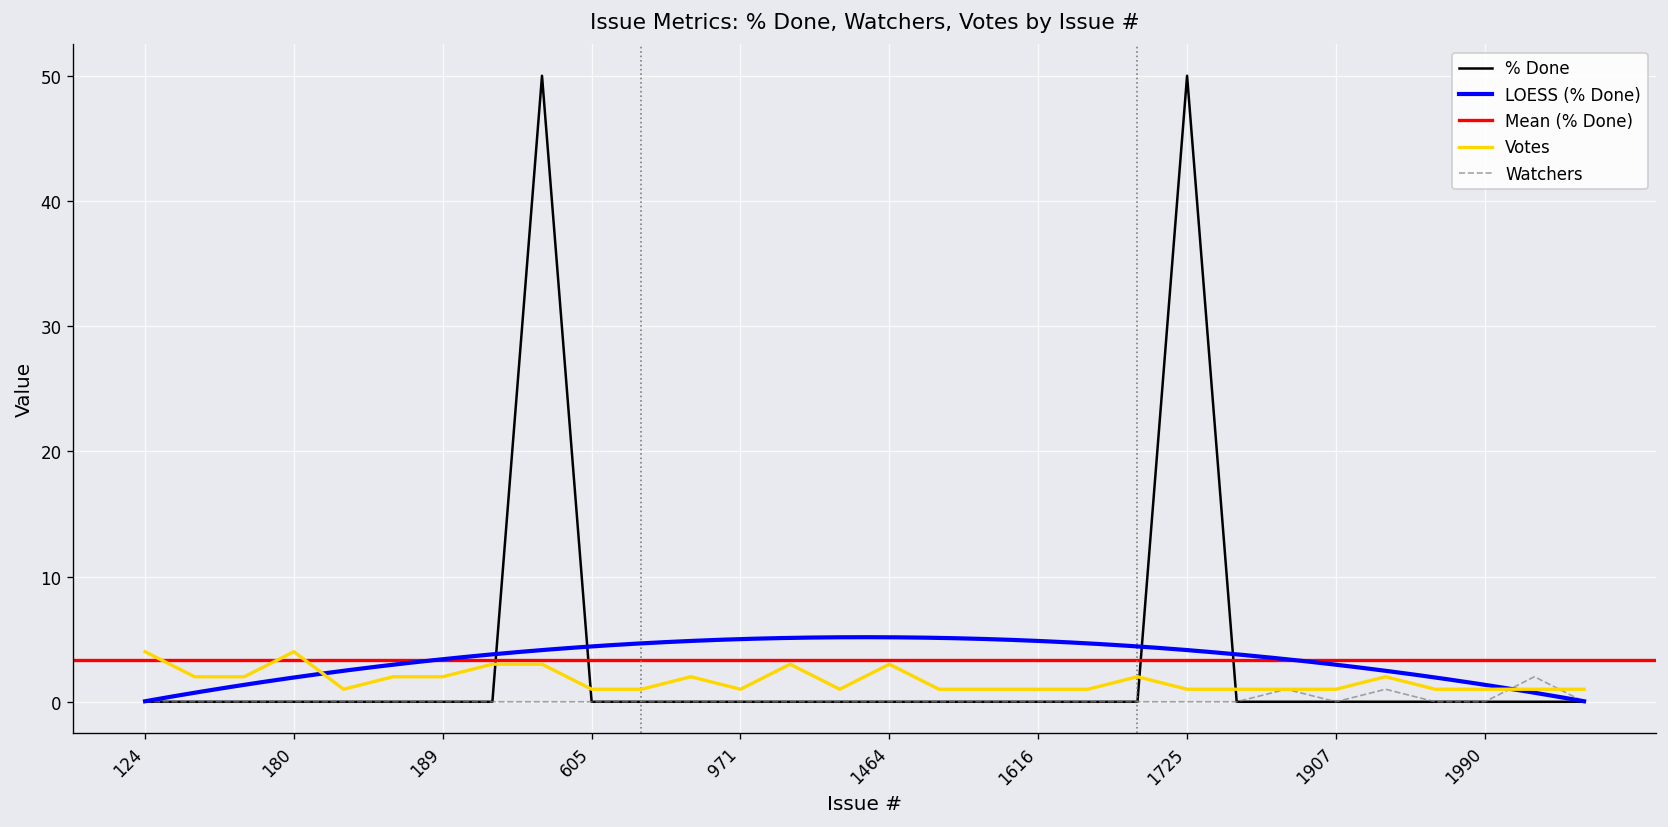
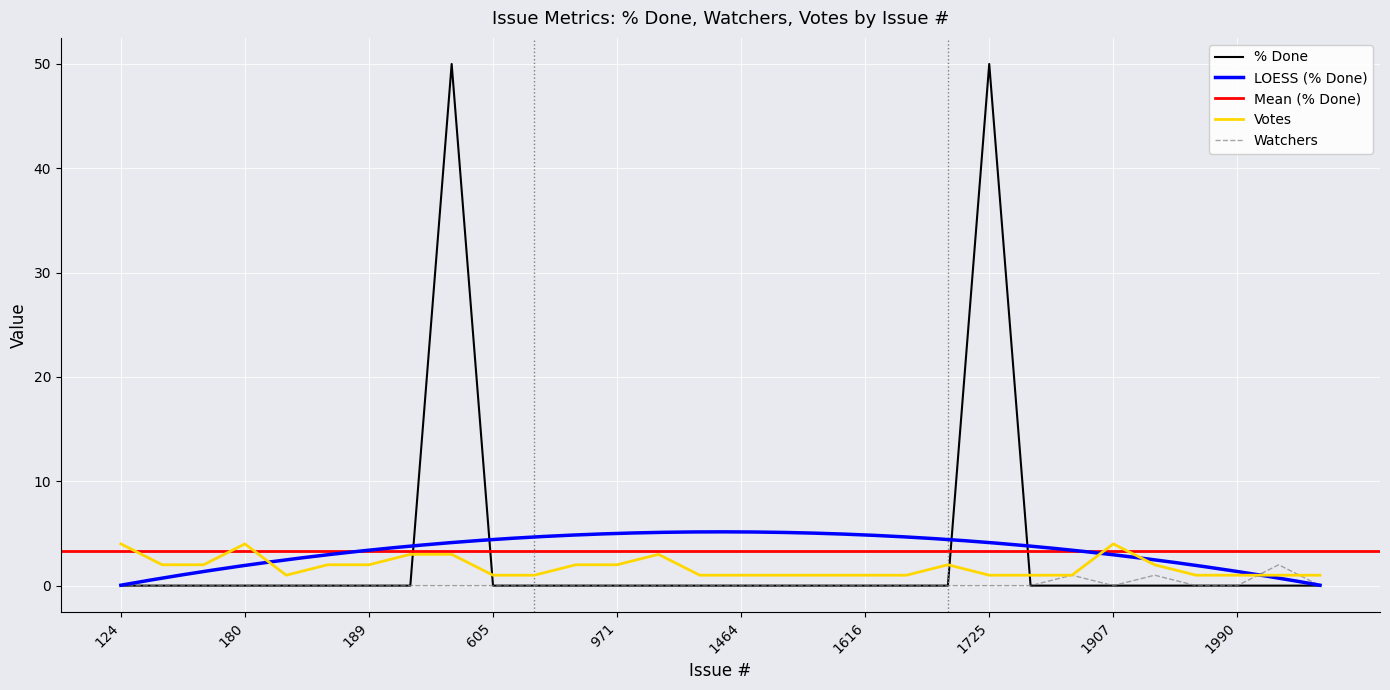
Votes, 971: 1 -> 2
Votes, 1464: 3 -> 1
Votes, 1907: 1 -> 4
